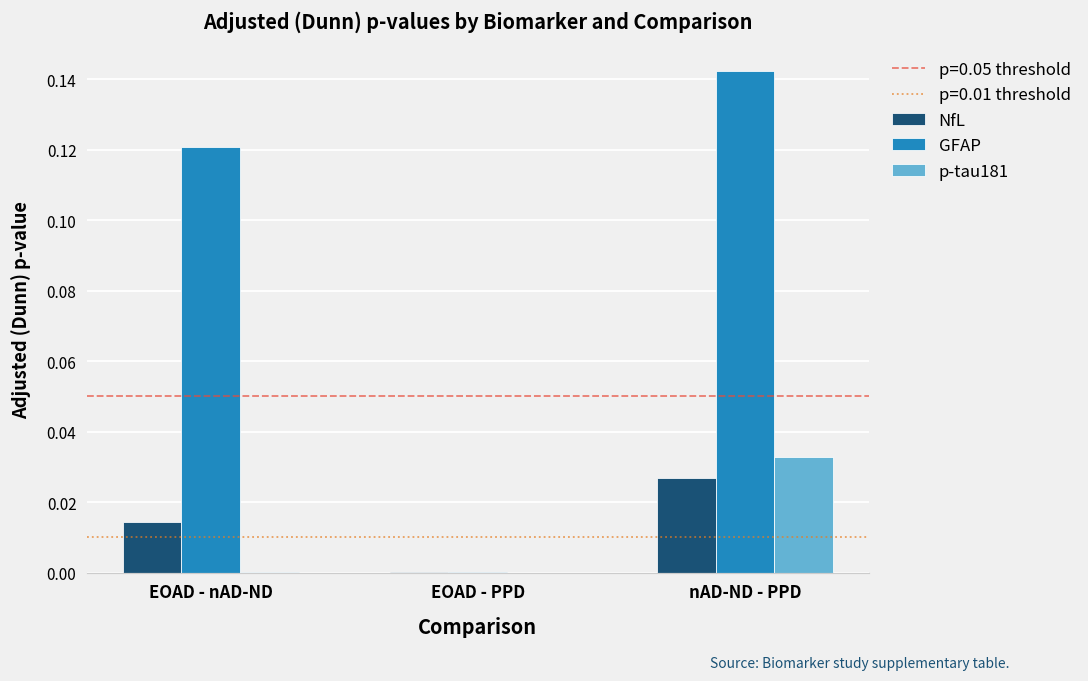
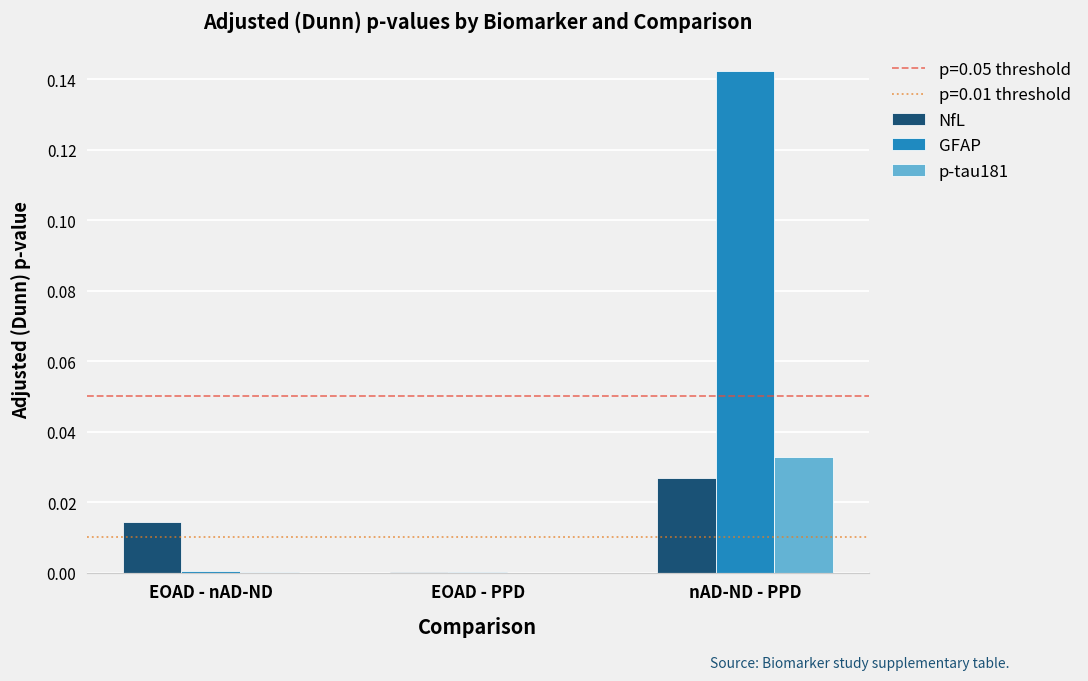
GFAP, EOAD - nAD-ND: 0.121 -> 0.000
